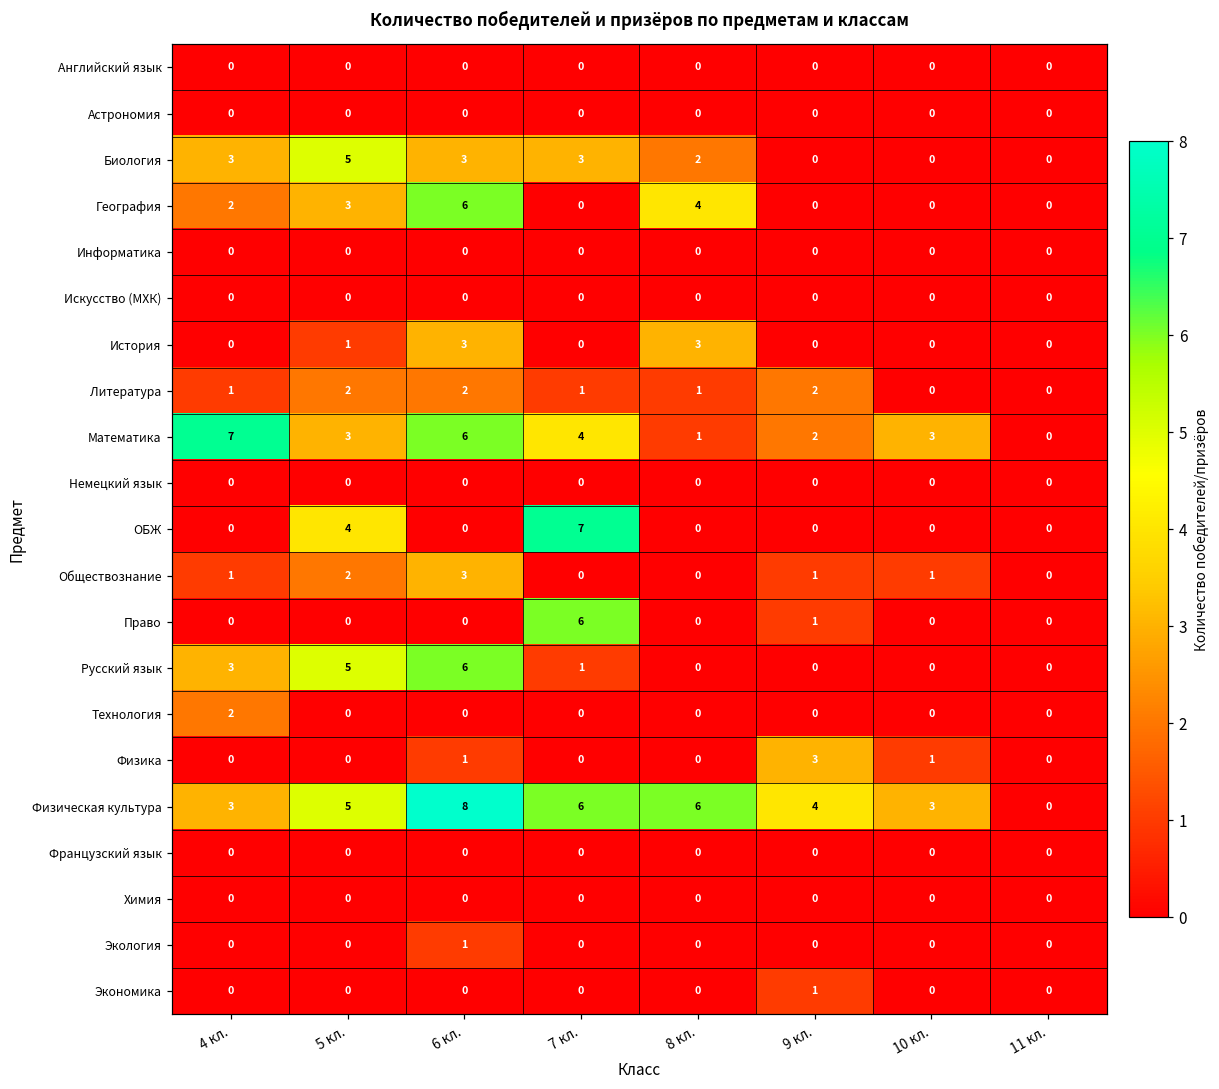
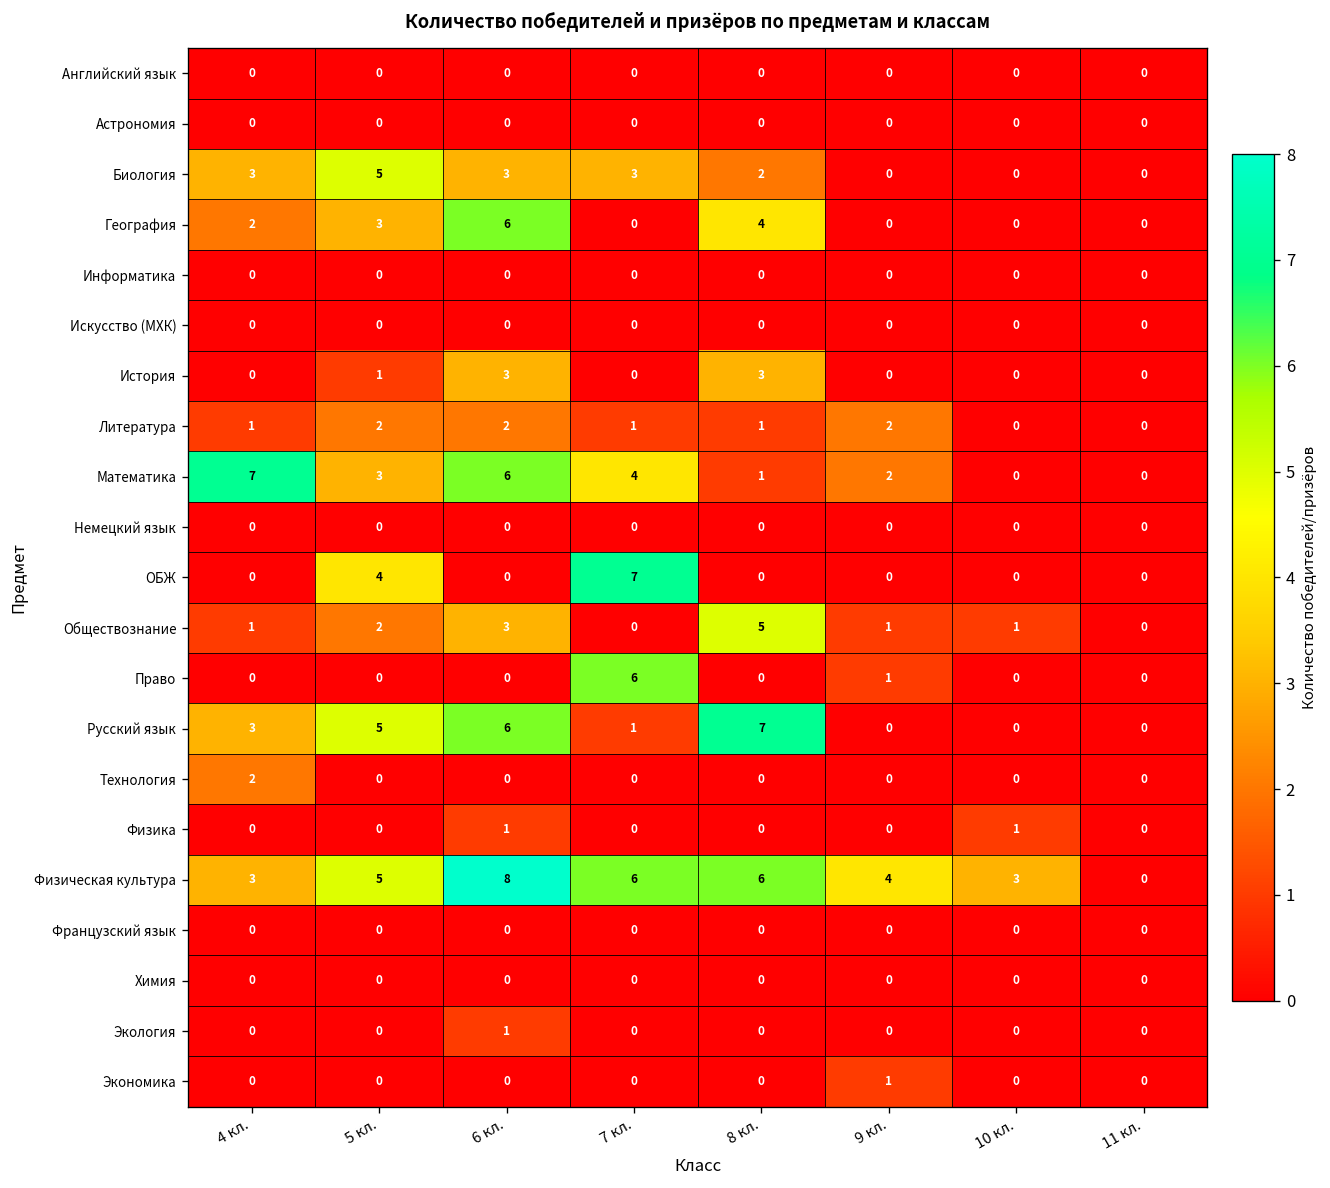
Математика, 10 кл.: 3 -> 0
Обществознание, 8 кл.: 0 -> 5
Русский язык, 8 кл.: 0 -> 7
Физика, 9 кл.: 3 -> 0
